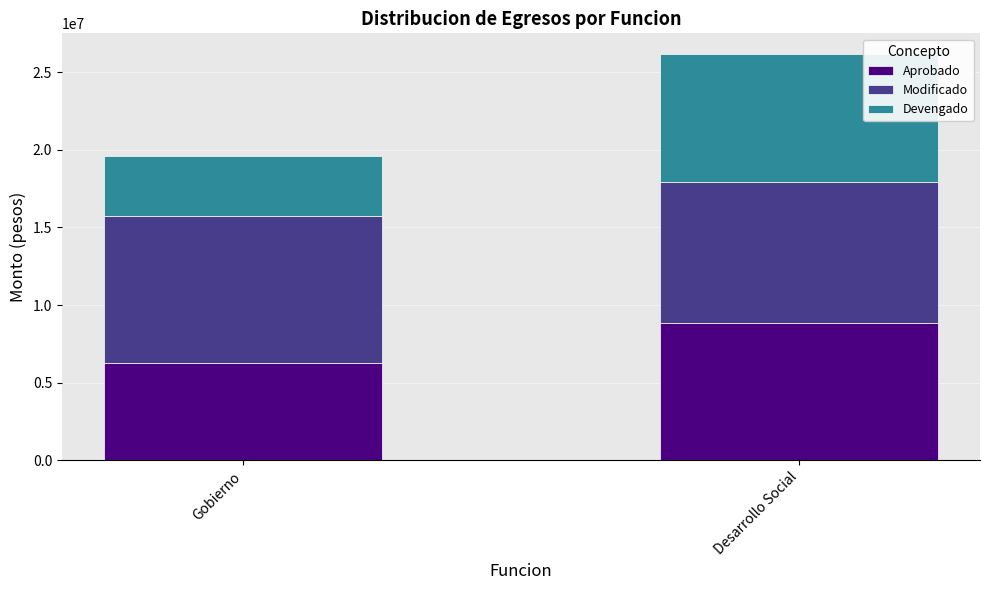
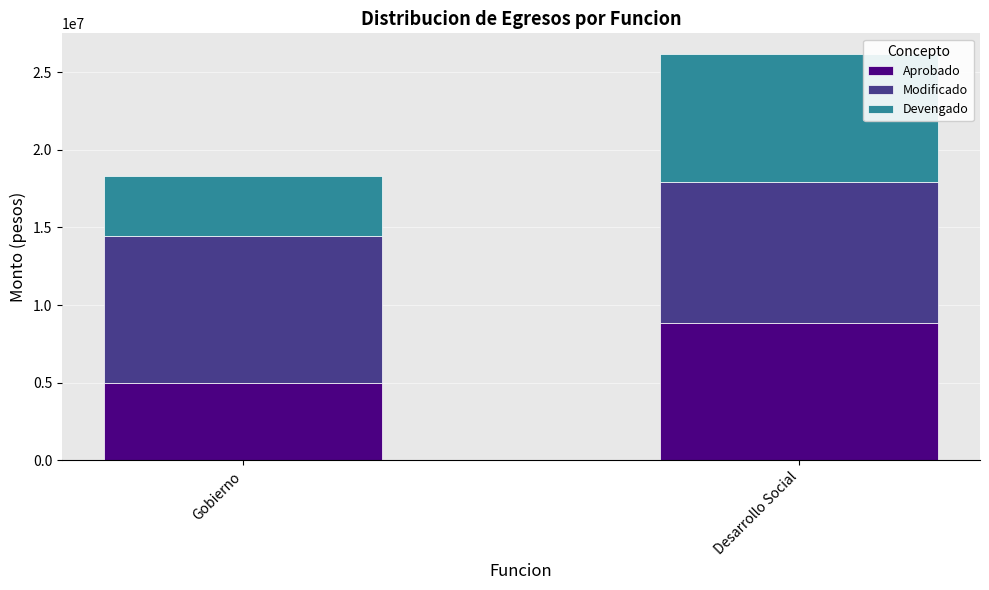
Aprobado, Gobierno: 6300000 -> 5000000
